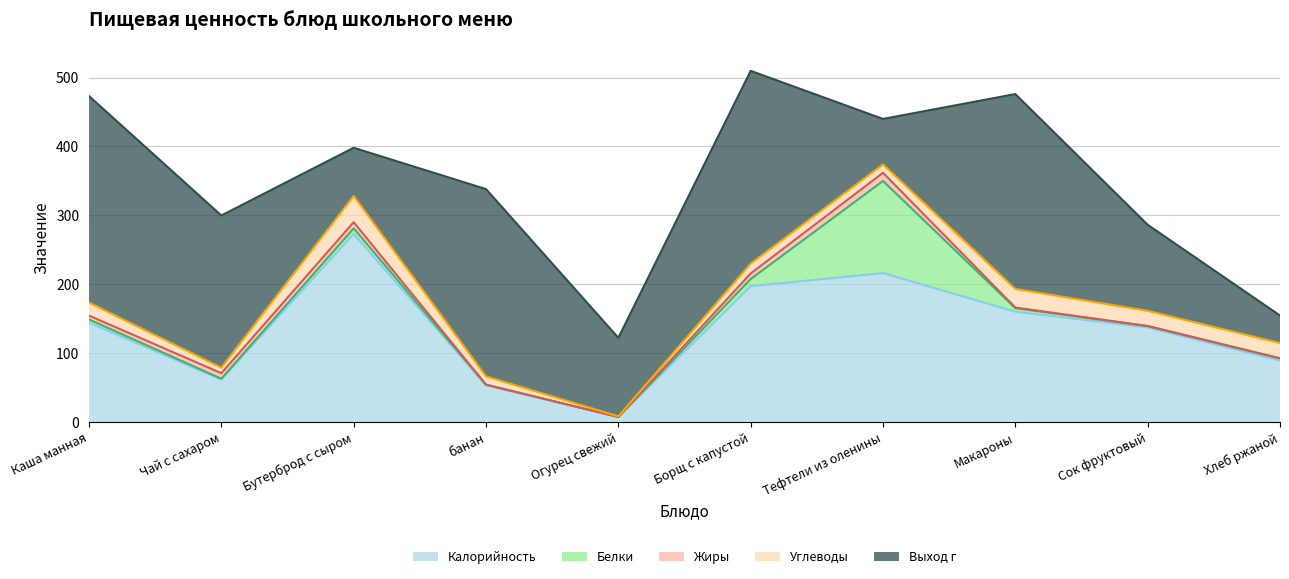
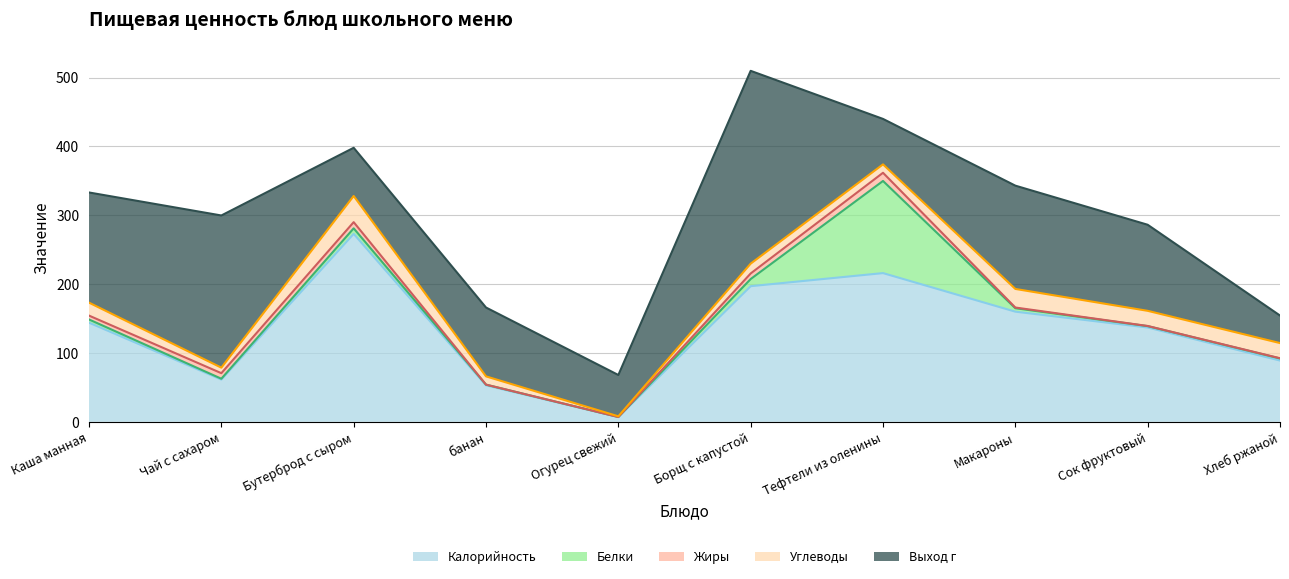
Выход г, Каша манная: 300 -> 160
Выход г, банан: 270 -> 100
Выход г, Огурец свежий: 110 -> 60
Выход г, Макароны: 280 -> 150
